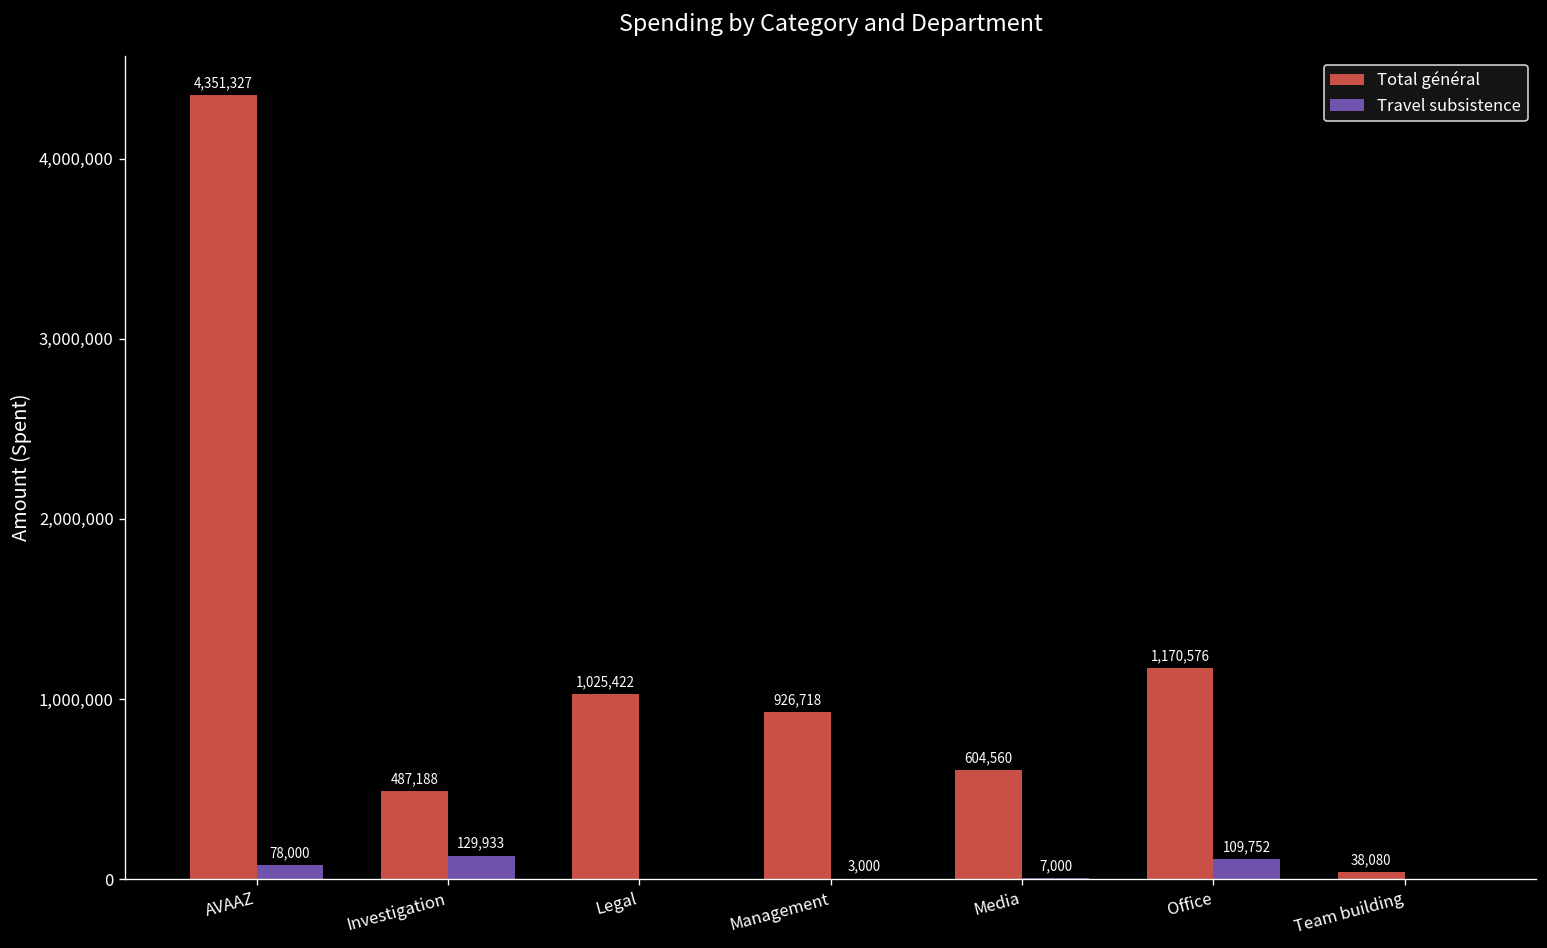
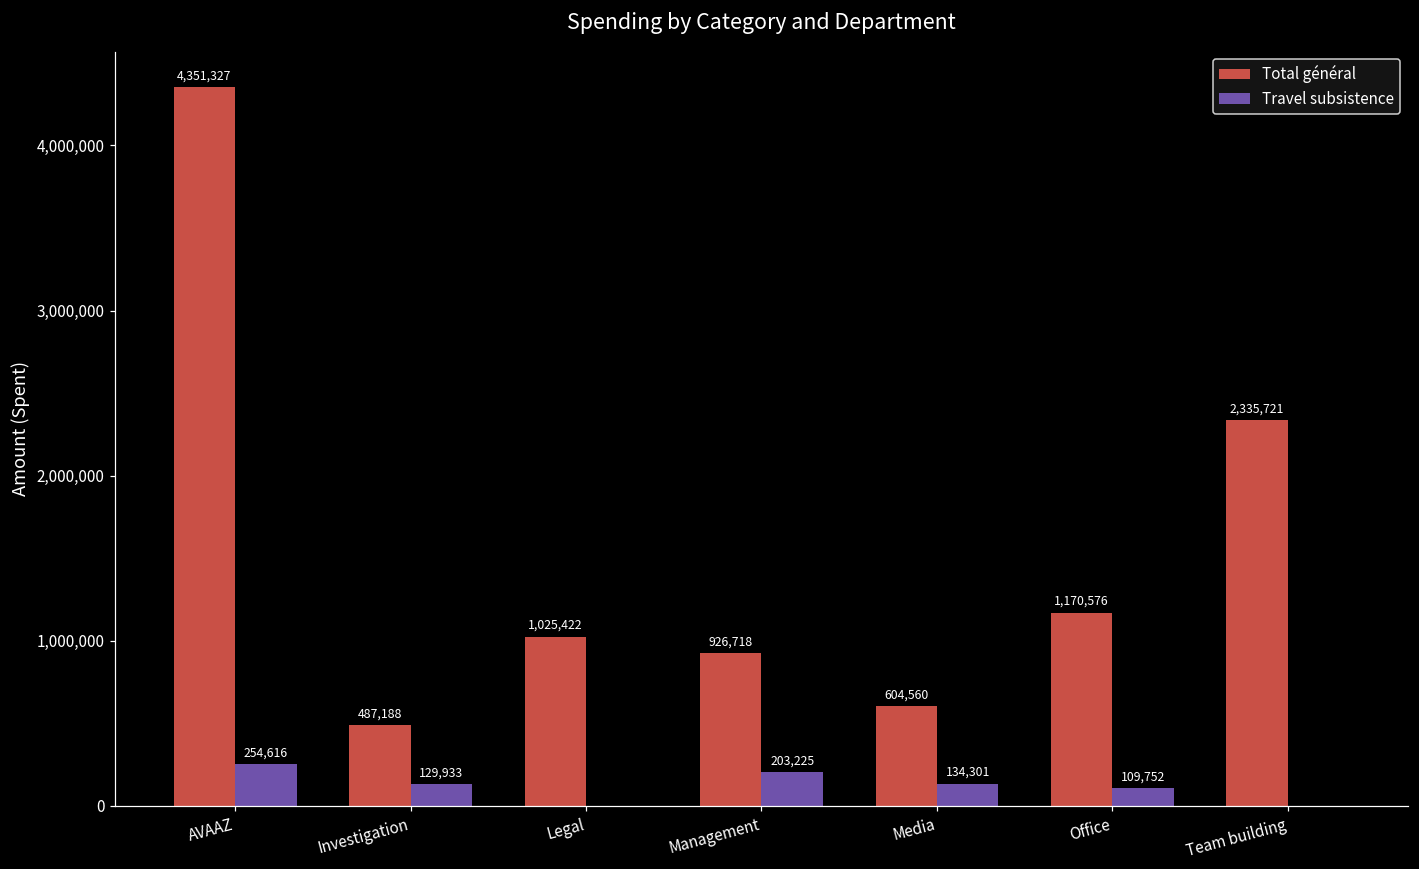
Travel subsistence, AVAAZ: 78,000 -> 254,616
Travel subsistence, Management: 3,000 -> 203,225
Travel subsistence, Media: 7,000 -> 134,301
Total général, Team building: 38,080 -> 2,335,721
